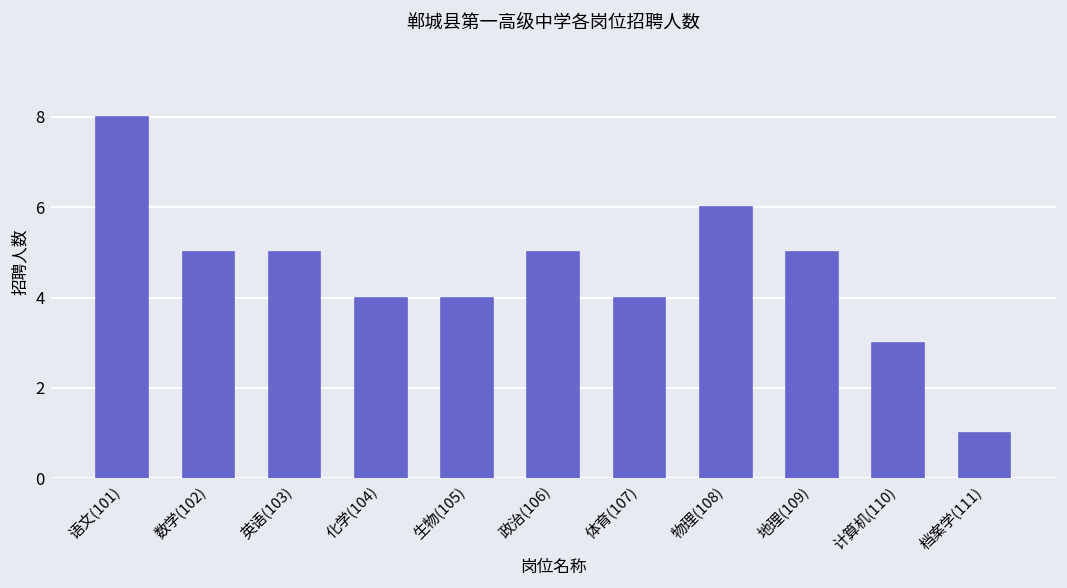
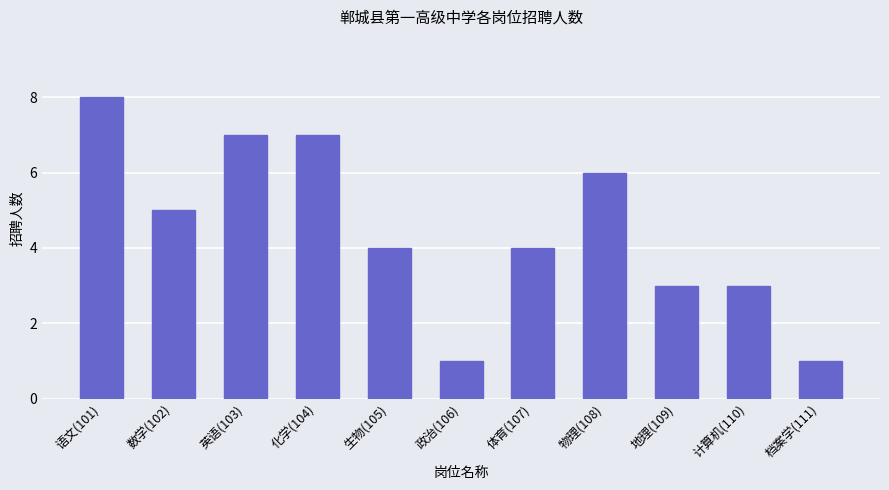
英语(103): 5 -> 7
化学(104): 4 -> 7
政治(106): 5 -> 1
地理(109): 5 -> 3
